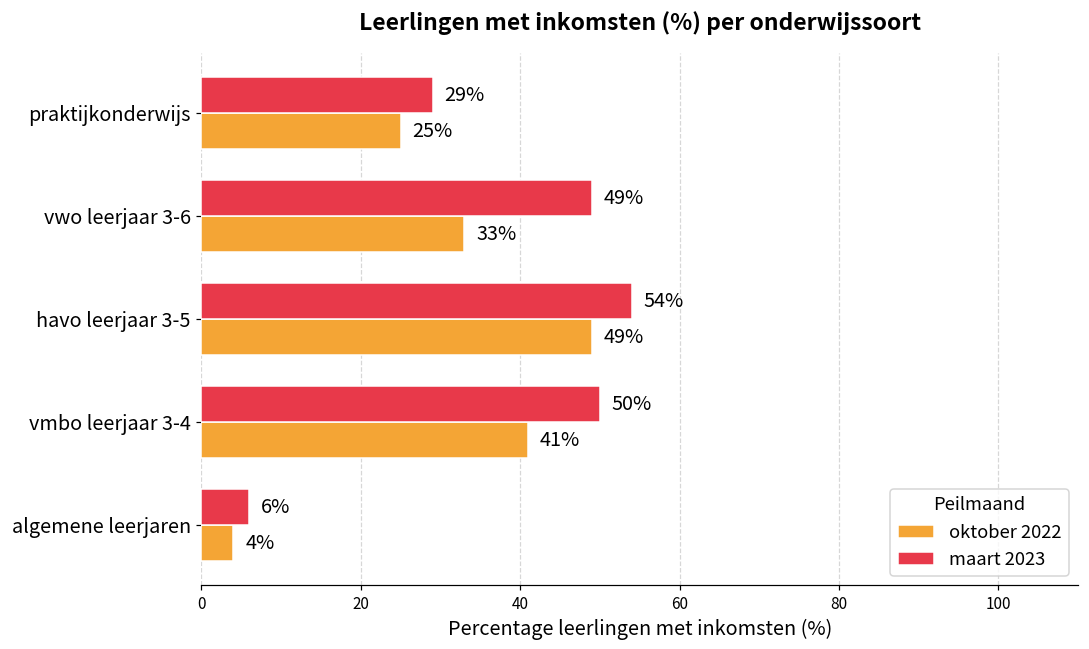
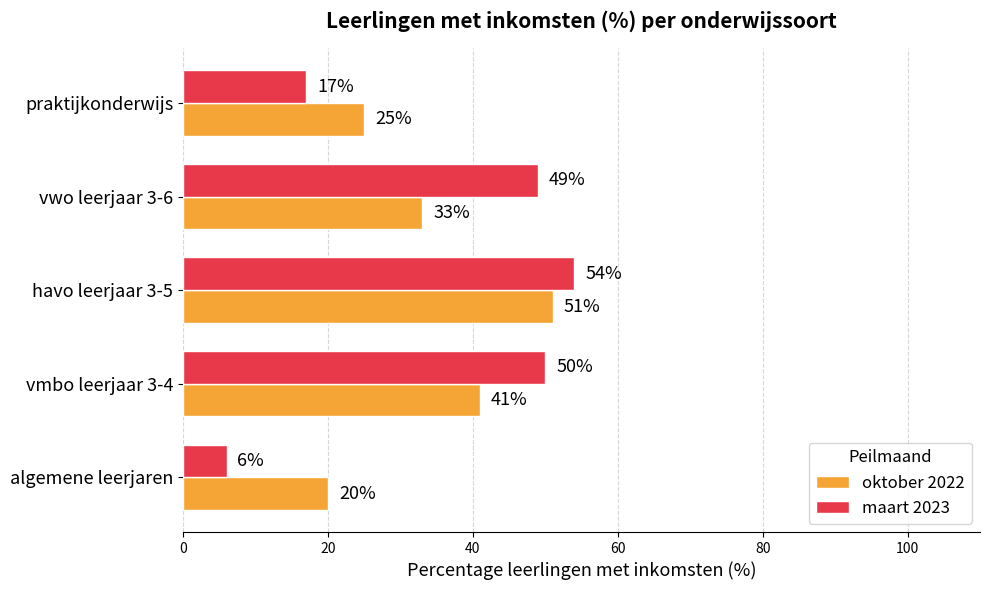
maart 2023, praktijkonderwijs: 29% -> 17%
oktober 2022, havo leerjaar 3-5: 49% -> 51%
oktober 2022, algemene leerjaren: 4% -> 20%
